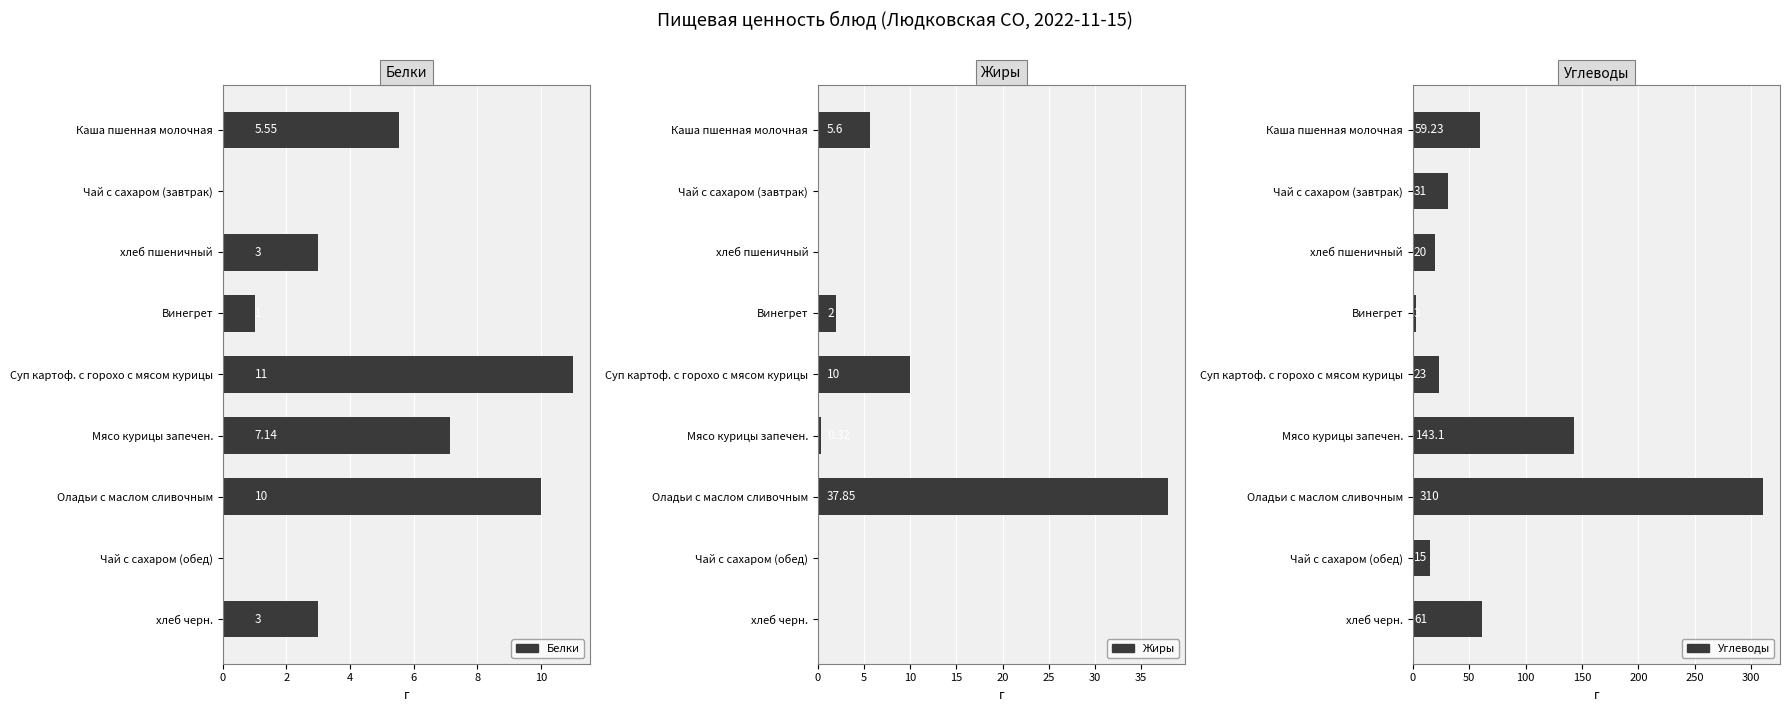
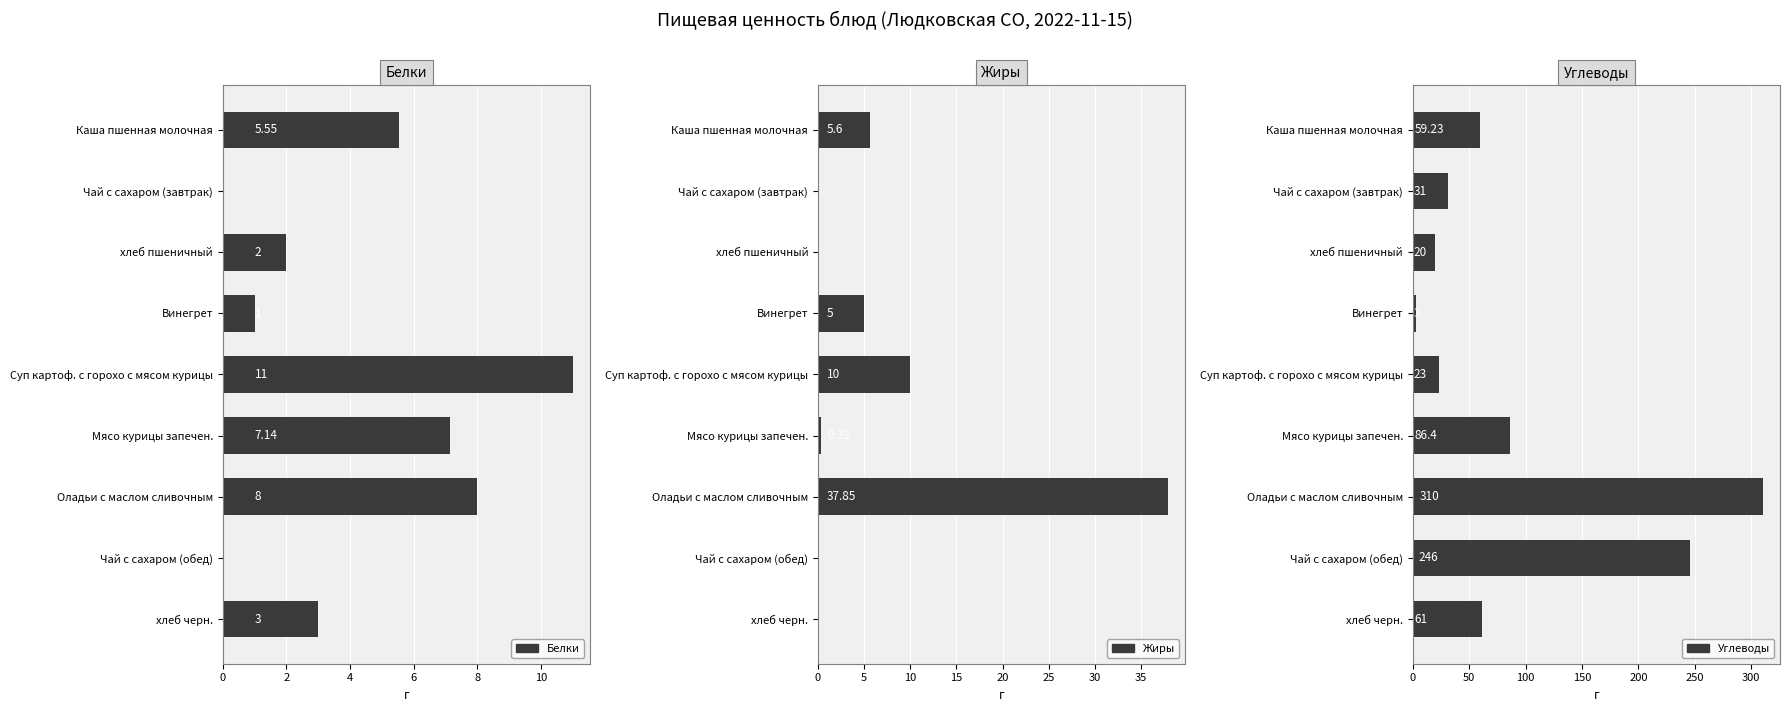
Белки, хлеб пшеничный: 3 -> 2
Белки, Оладьи с маслом сливочным: 10 -> 8
Жиры, Винегрет: 2 -> 5
Углеводы, Мясо курицы запечен.: 143.1 -> 86.4
Углеводы, Чай с сахаром (обед): 15 -> 246
